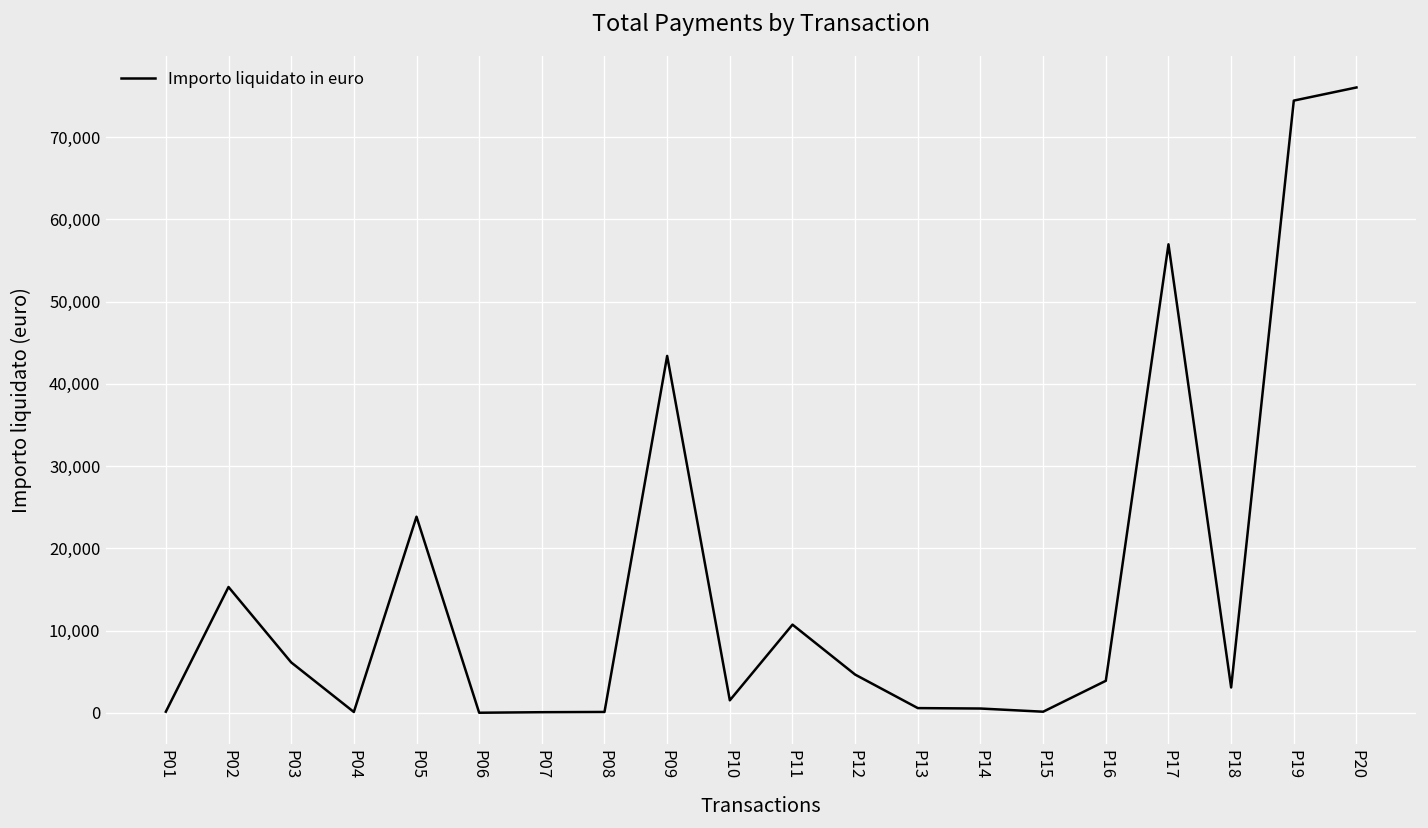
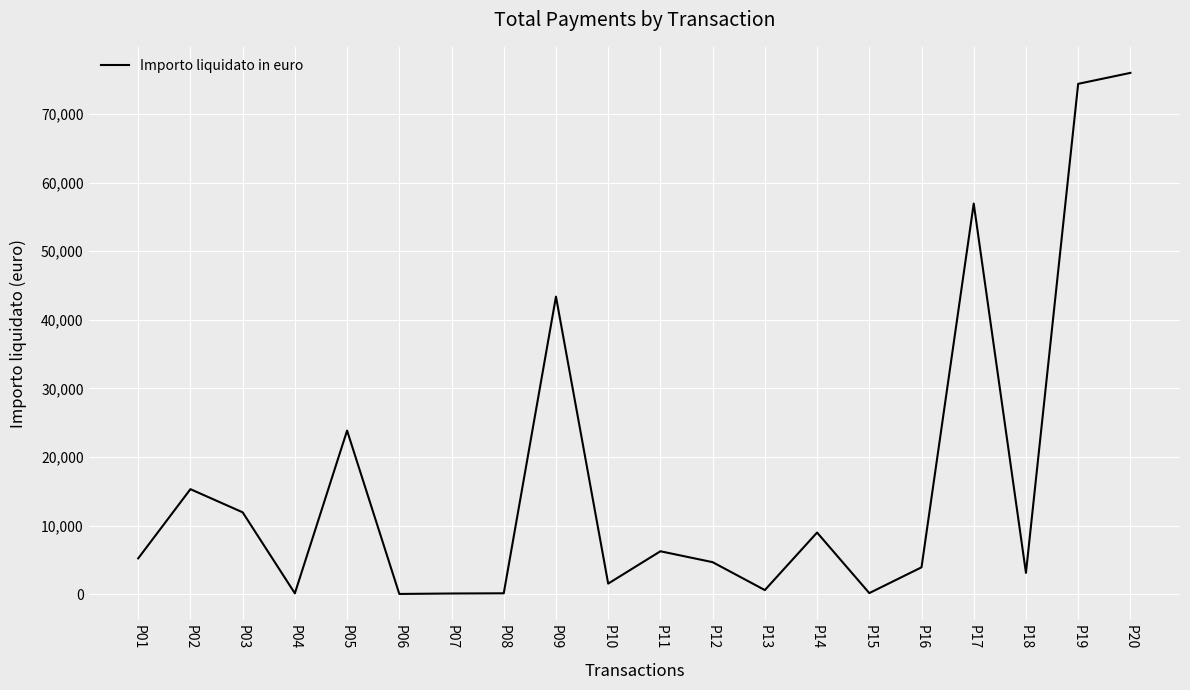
P01: 0 -> 5,000
P03: 6,000 -> 12,000
P11: 11,000 -> 6,000
P14: 1,000 -> 9,000
